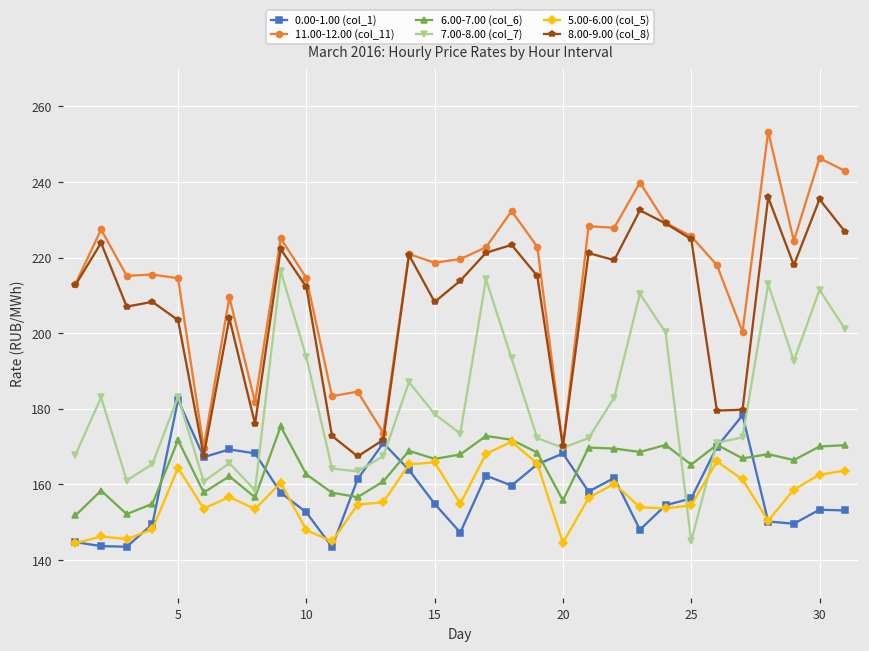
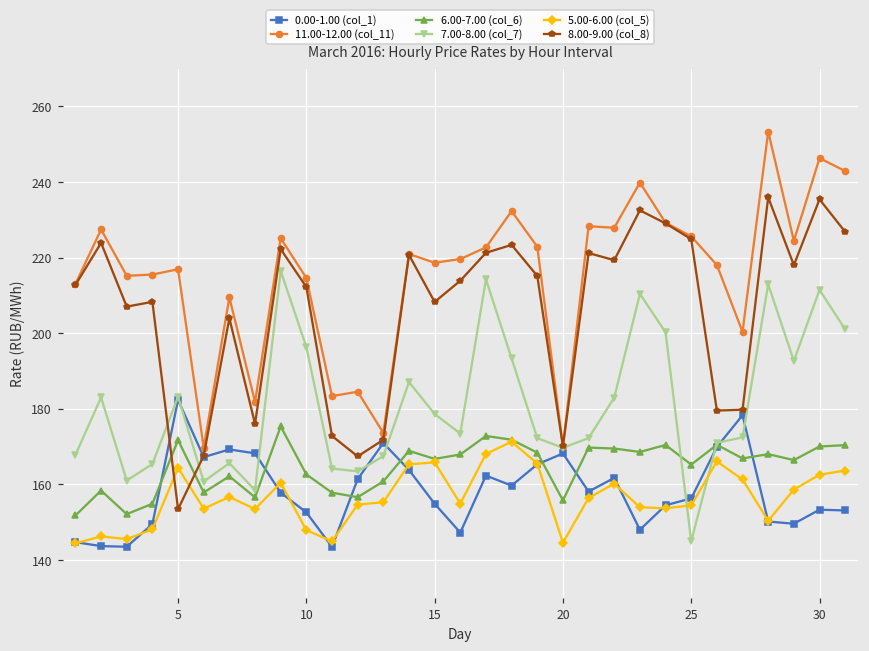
11.00-12.00 (col_11), 5: 215 -> 217
8.00-9.00 (col_8), 5: 203 -> 153
7.00-8.00 (col_7), 10: 194 -> 196
